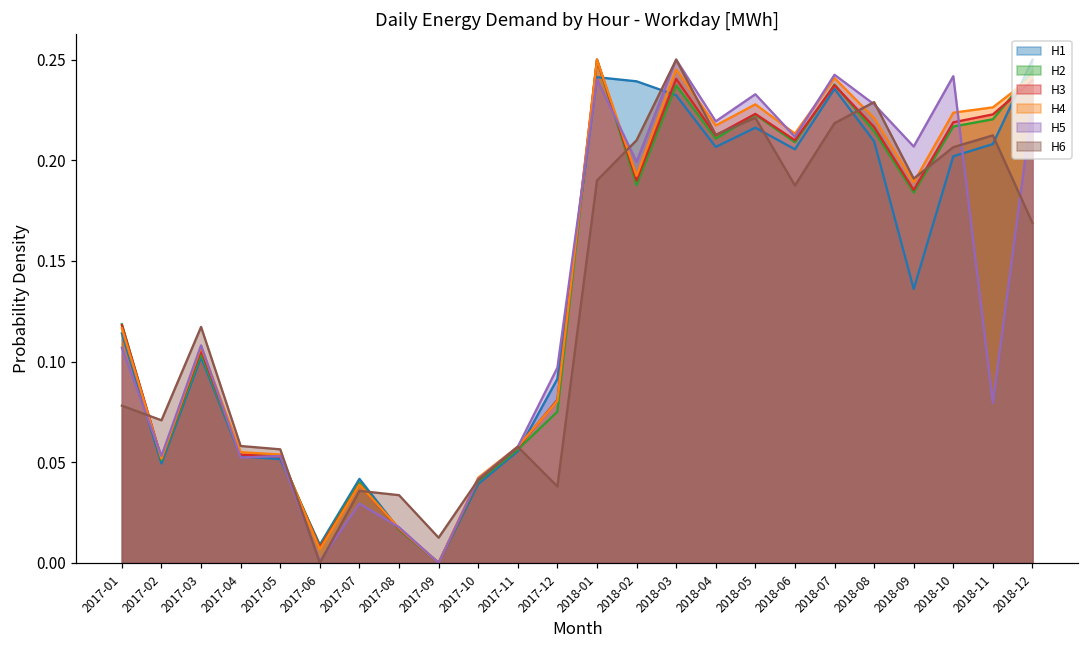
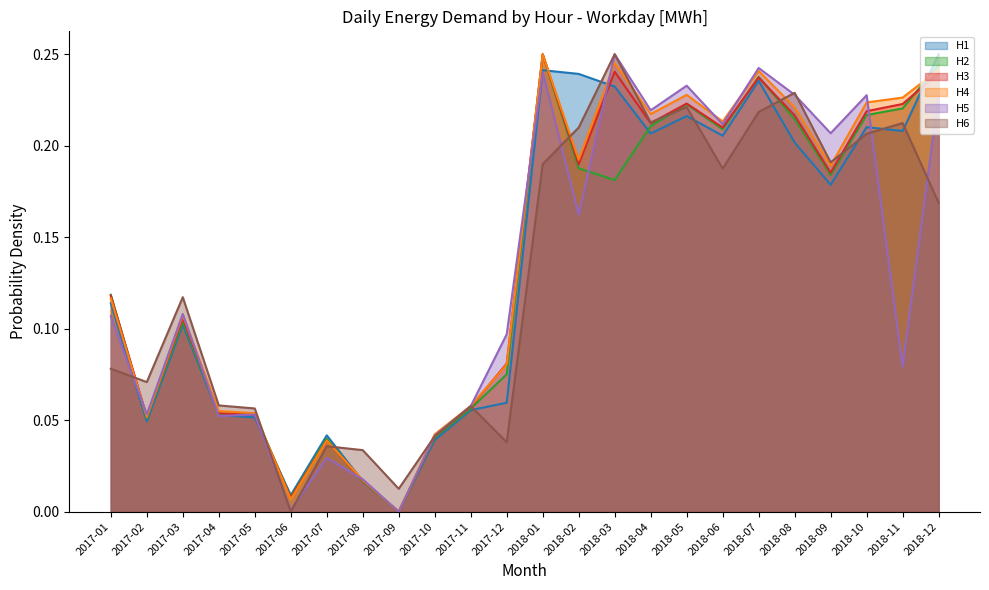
H1, 2017-12: 0.091 -> 0.060
H5, 2018-02: 0.199 -> 0.162
H2, 2018-03: 0.237 -> 0.181
H1, 2018-08: 0.209 -> 0.202
H1, 2018-09: 0.136 -> 0.179
H1, 2018-10: 0.202 -> 0.210
H5, 2018-10: 0.242 -> 0.228
